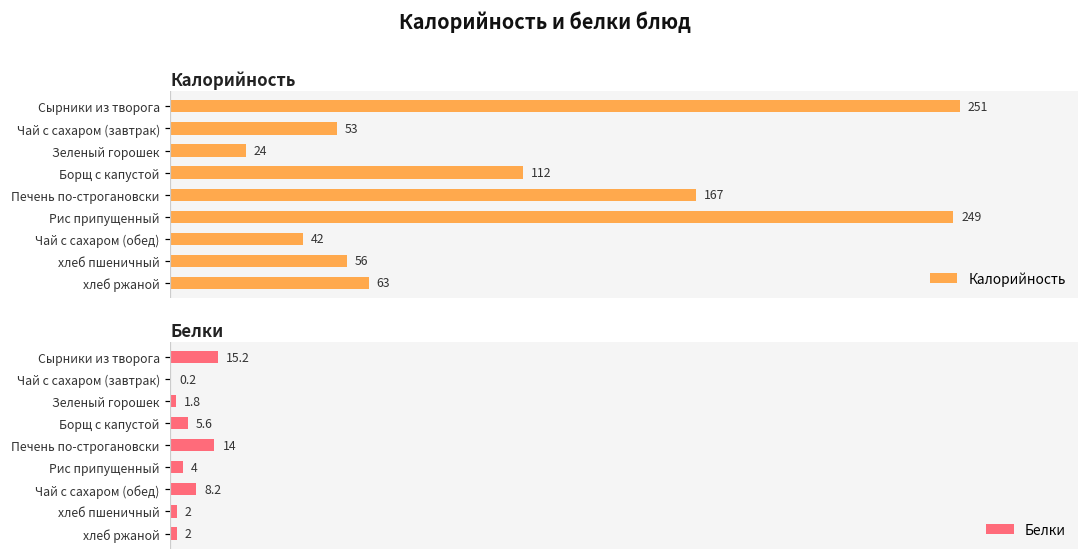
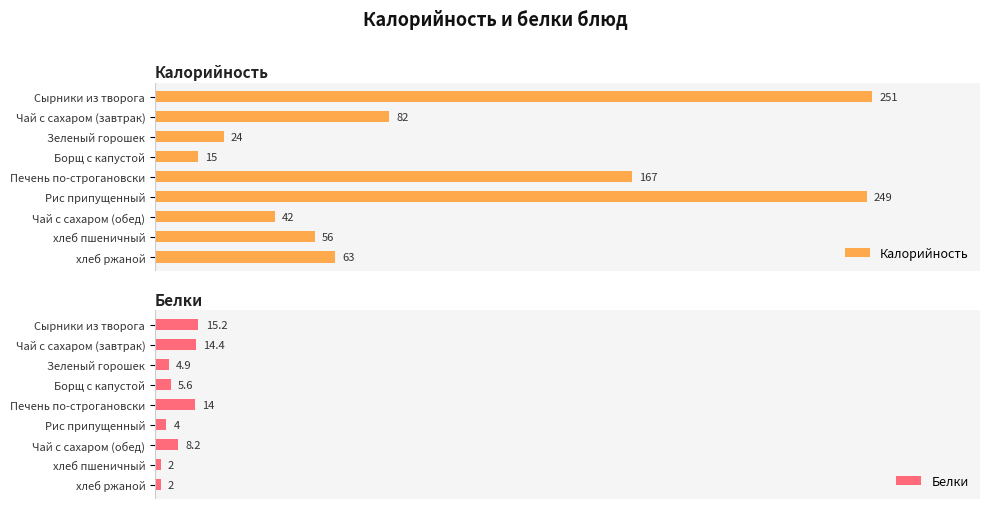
Калорийность, Чай с сахаром (завтрак): 53 -> 82
Калорийность, Борщ с капустой: 112 -> 15
Белки, Чай с сахаром (завтрак): 0.2 -> 14.4
Белки, Зеленый горошек: 1.8 -> 4.9
